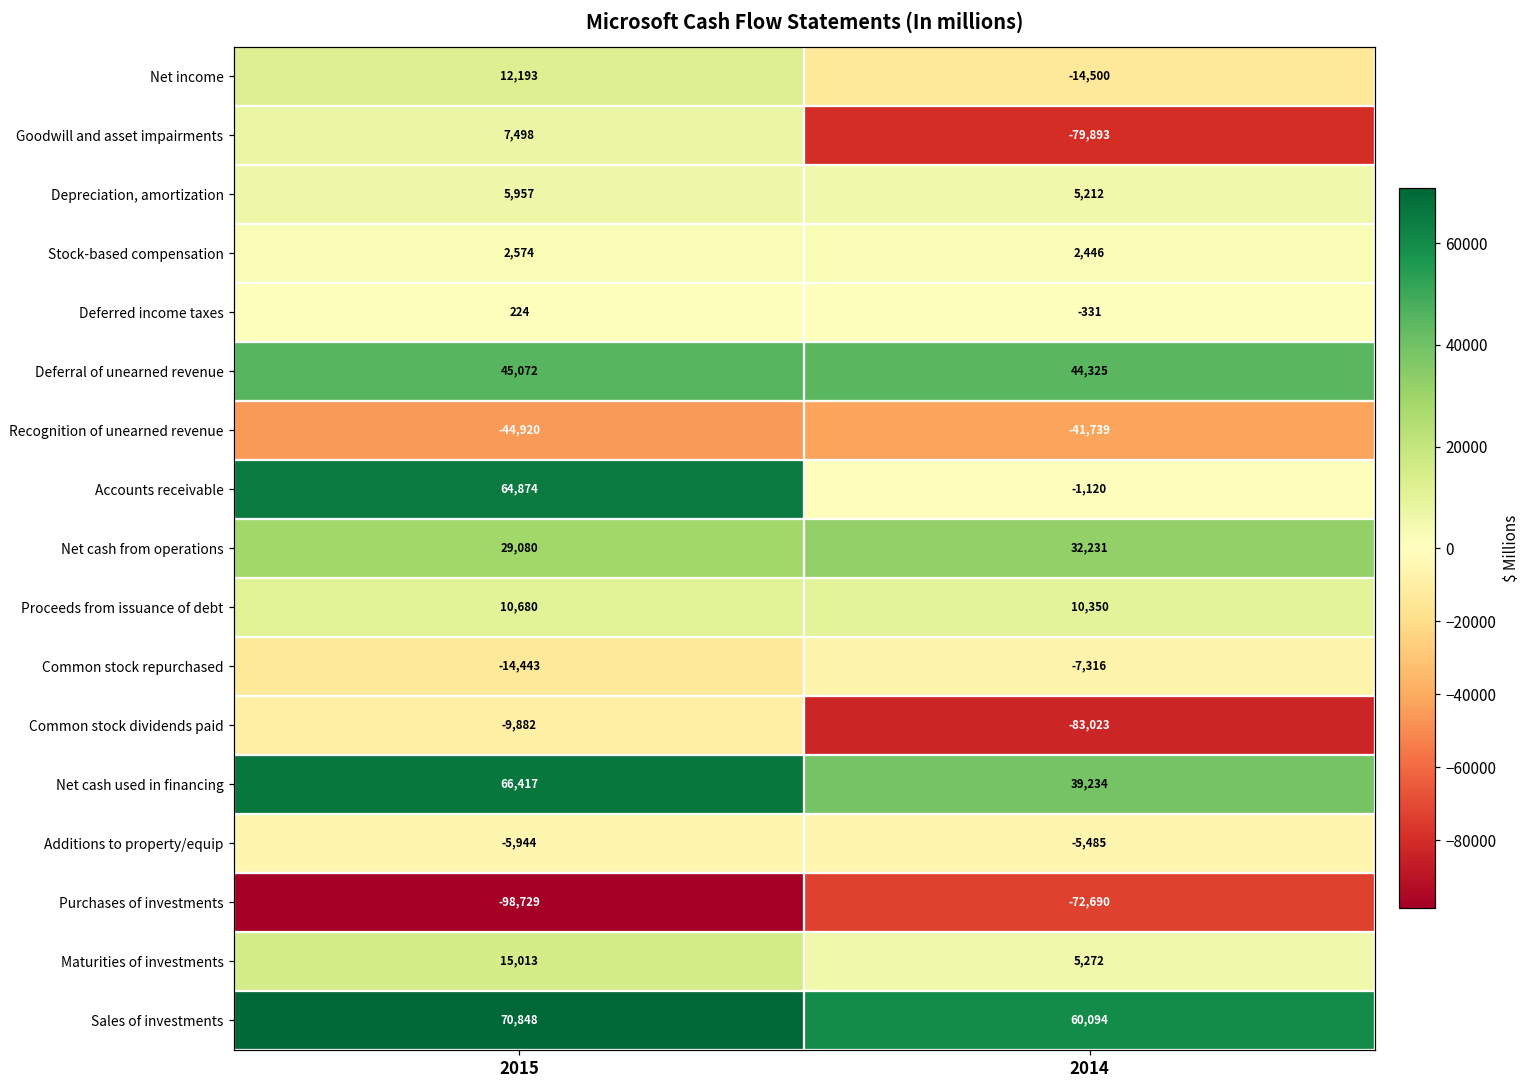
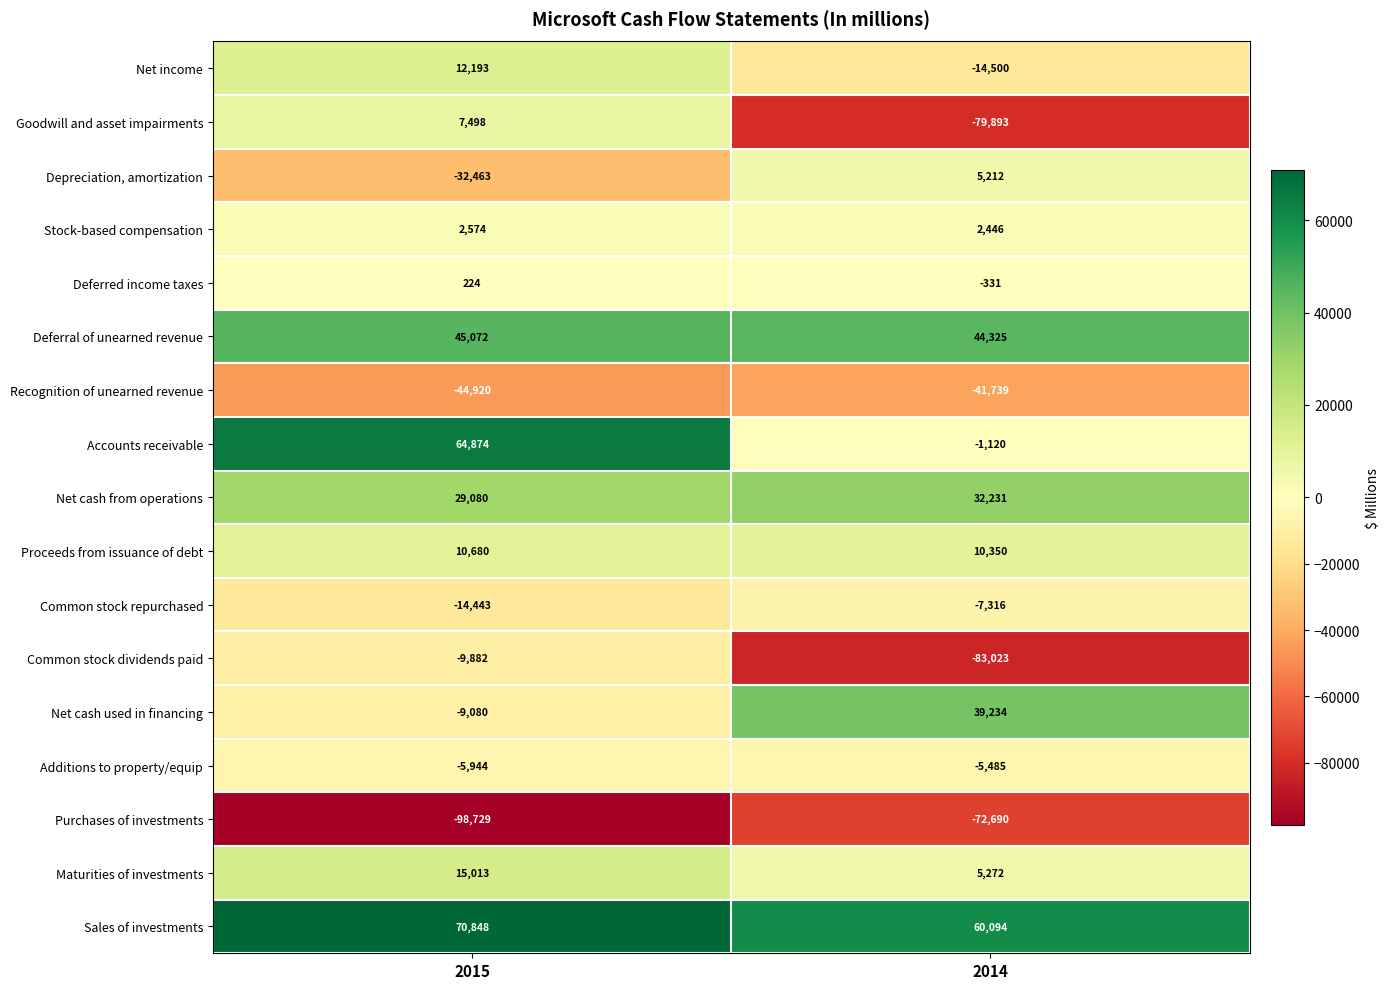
Depreciation, amortization, 2015: 5,957 -> -32,463
Net cash used in financing, 2015: 66,417 -> -9,080
